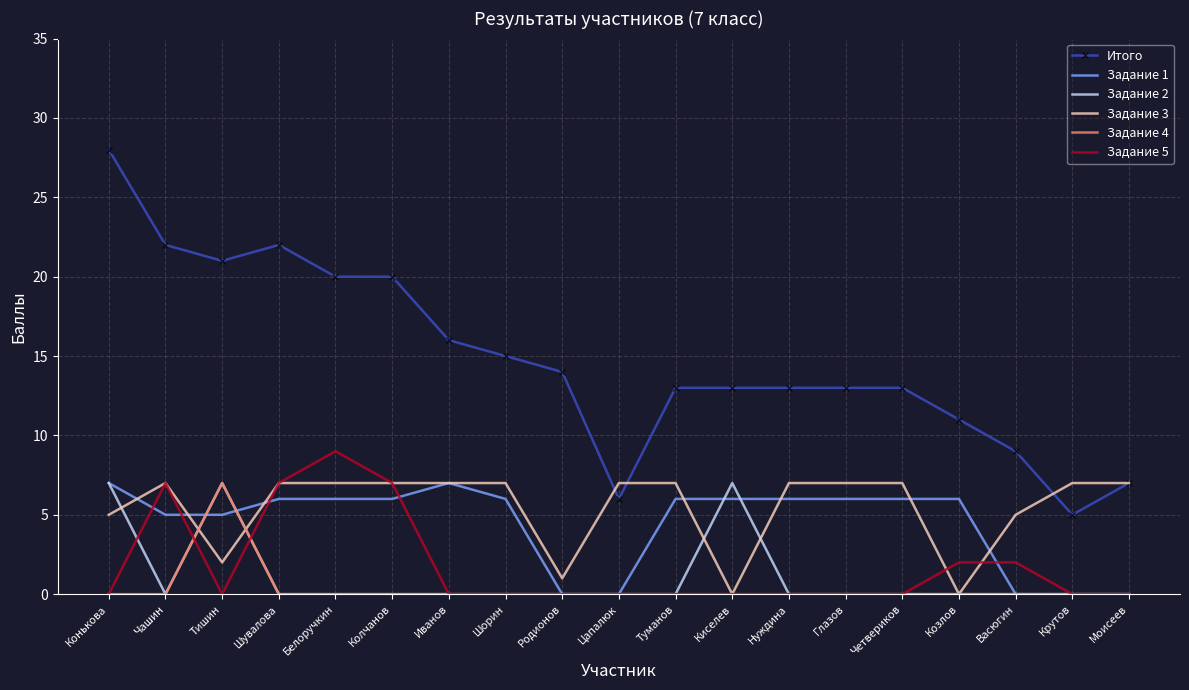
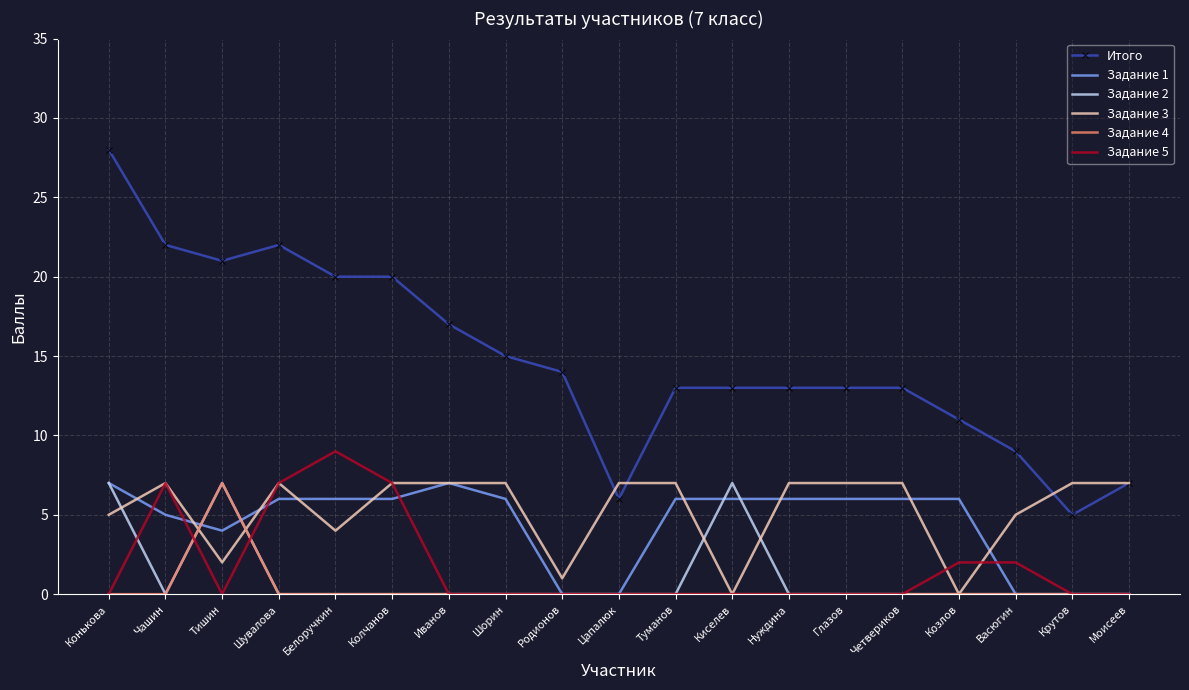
Задание 1, Тишин: 5 -> 4
Задание 3, Белоручкин: 7 -> 4
Итого, Иванов: 16 -> 17
